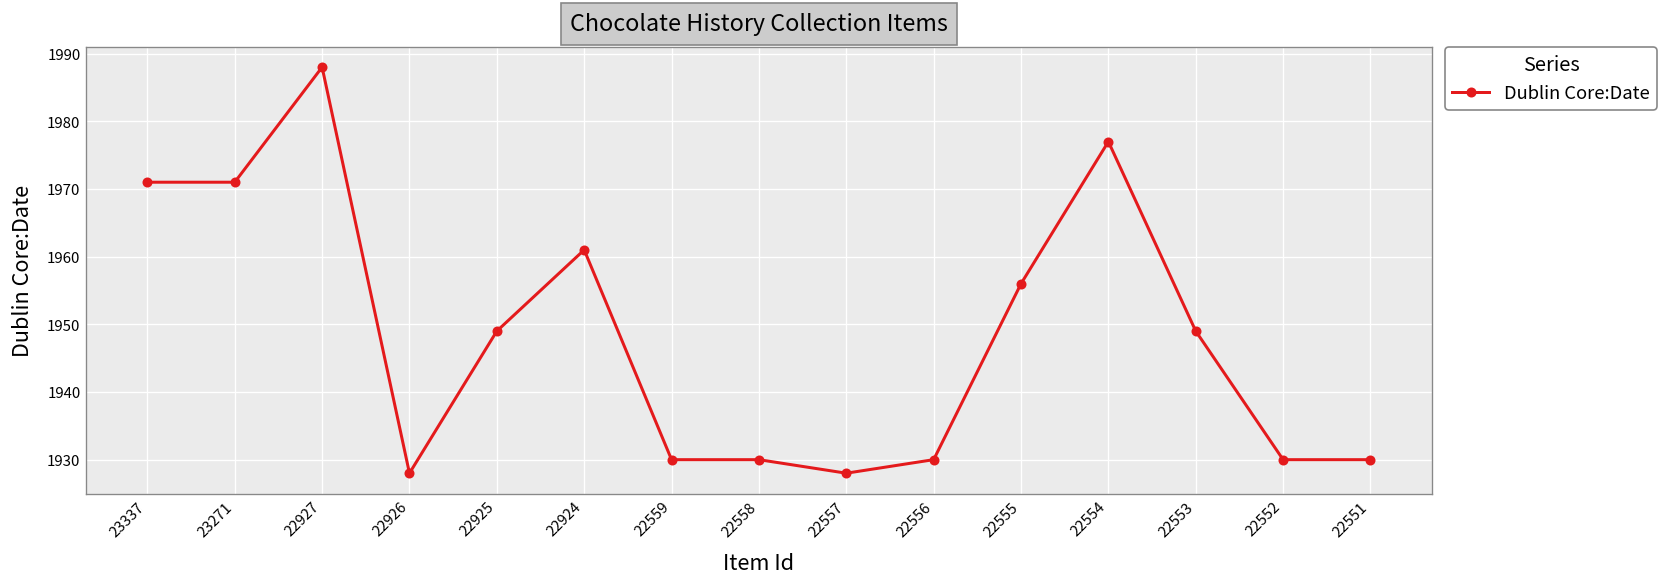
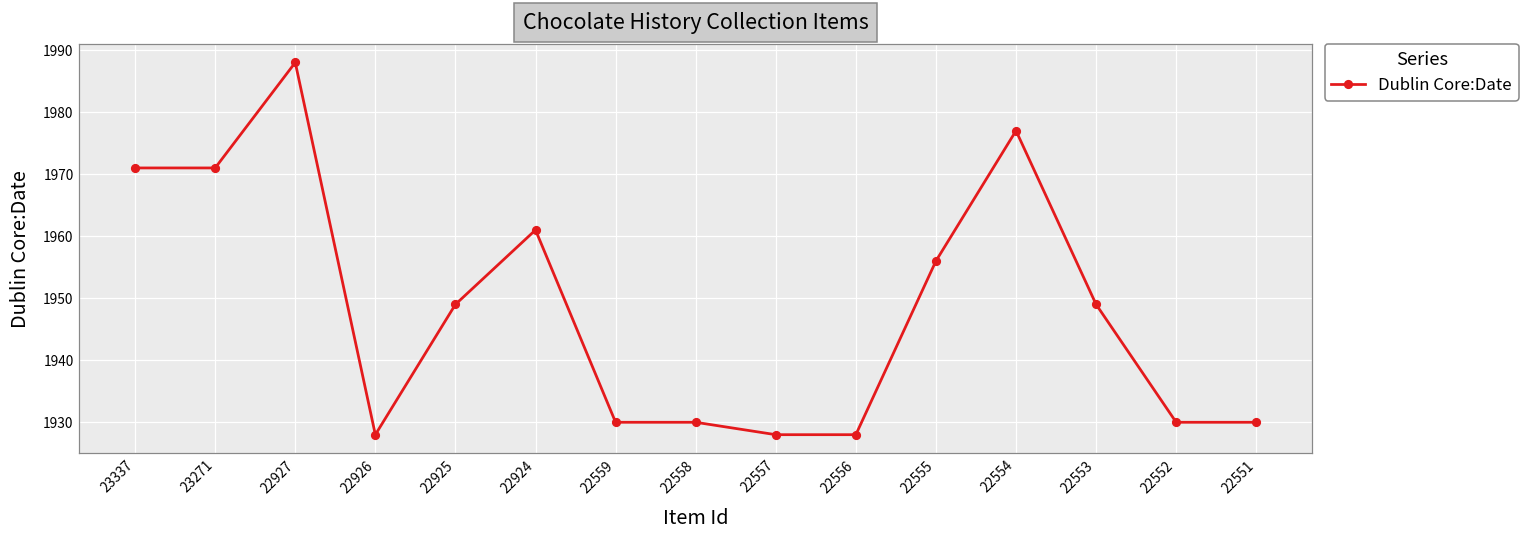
22556: 1930 -> 1928
